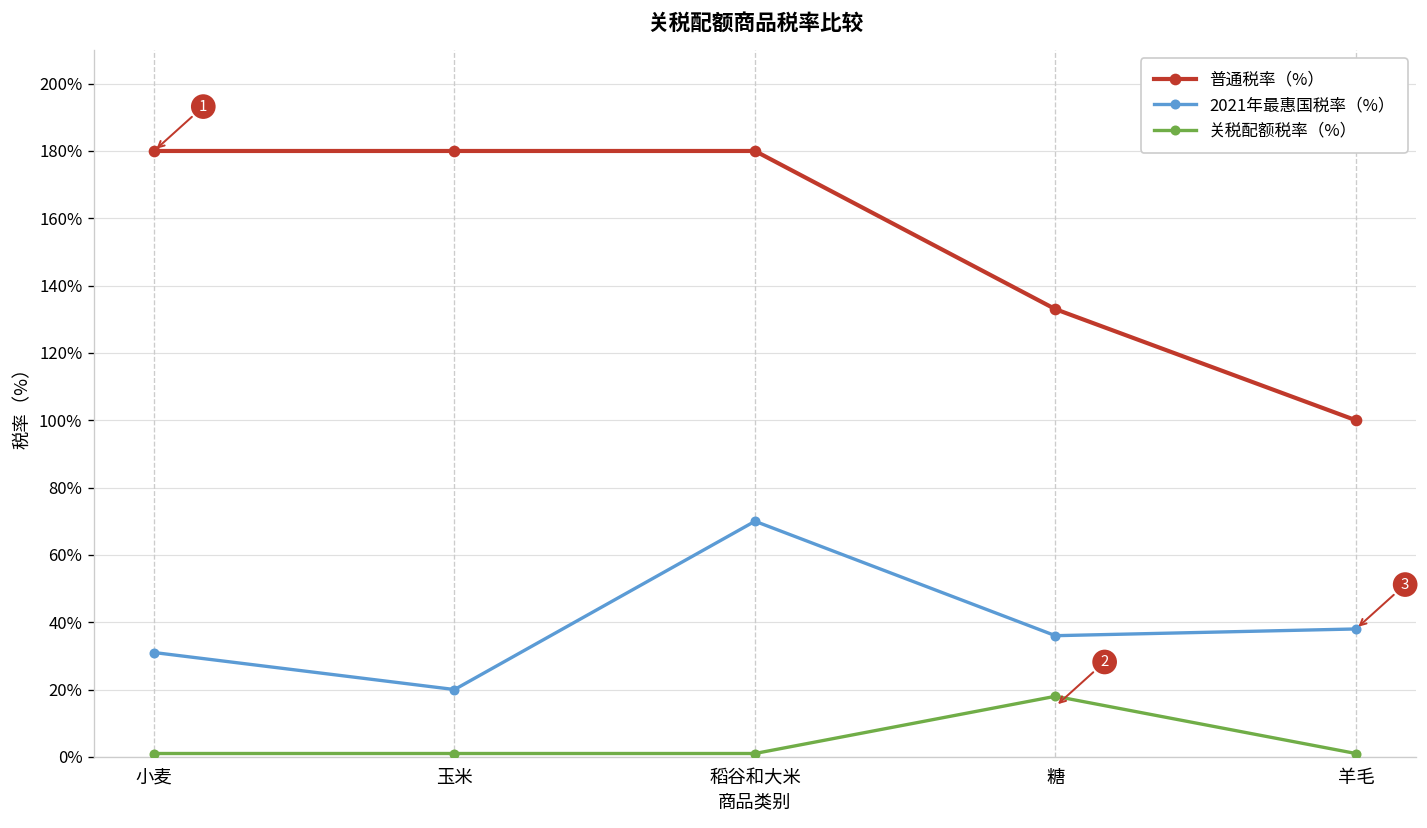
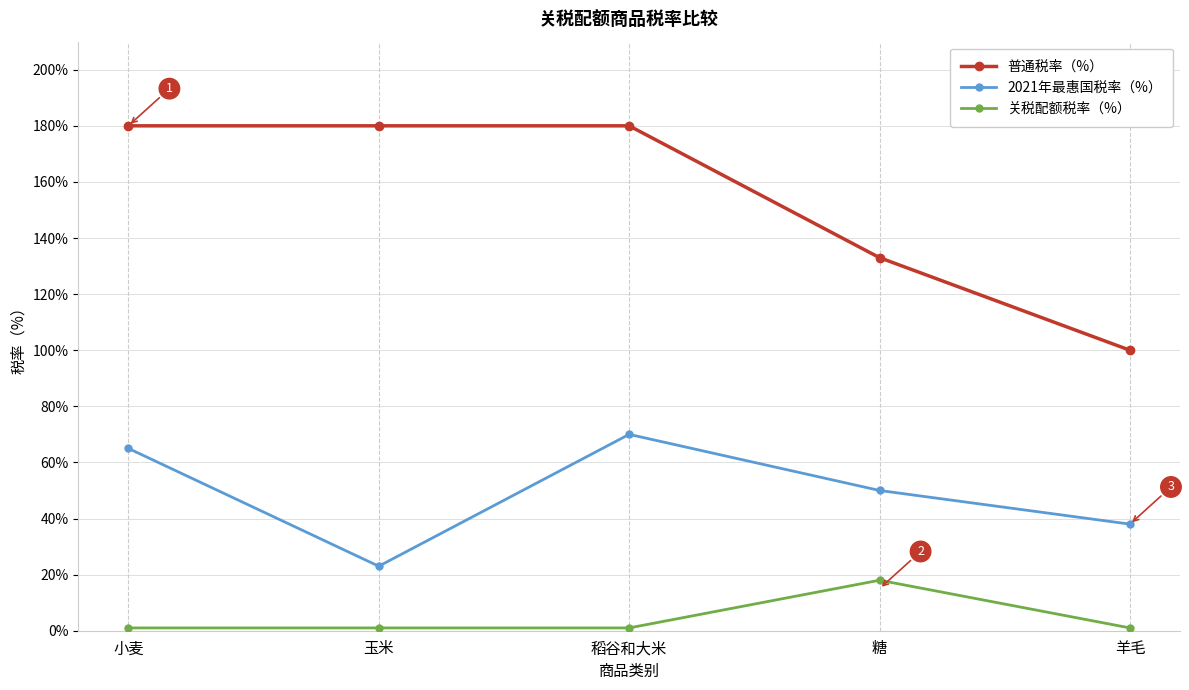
2021年最惠国税率（%）, 小麦: 31% -> 65%
2021年最惠国税率（%）, 玉米: 20% -> 23%
2021年最惠国税率（%）, 糖: 36% -> 50%
